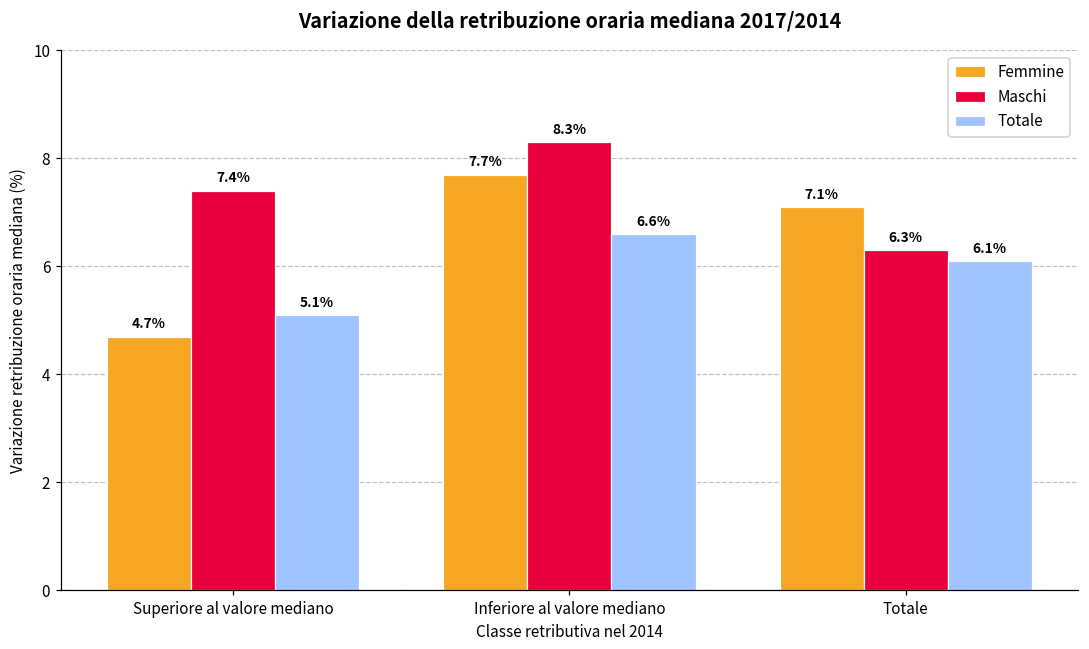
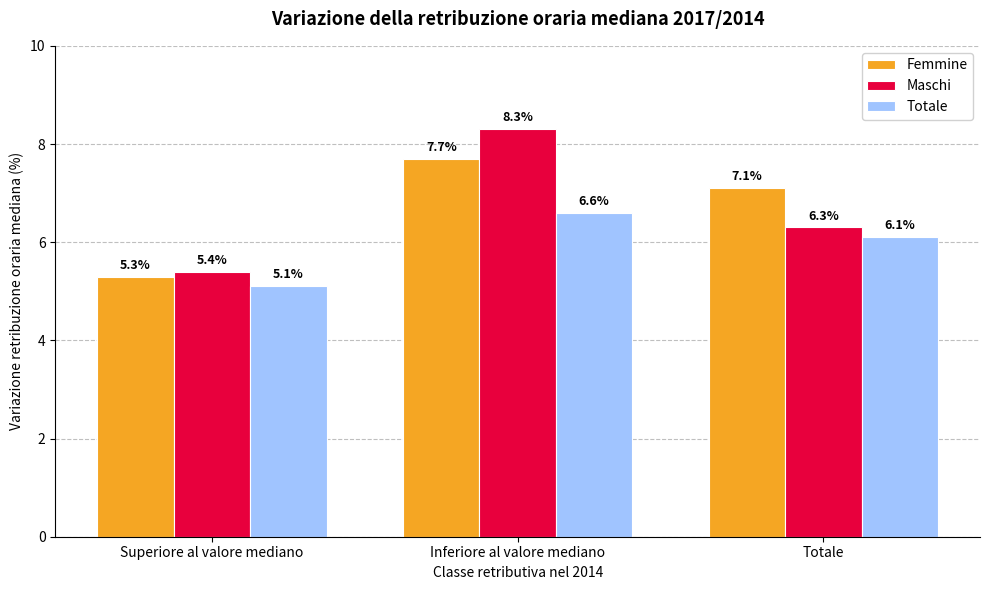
Femmine, Superiore al valore mediano: 4.7% -> 5.3%
Maschi, Superiore al valore mediano: 7.4% -> 5.4%
